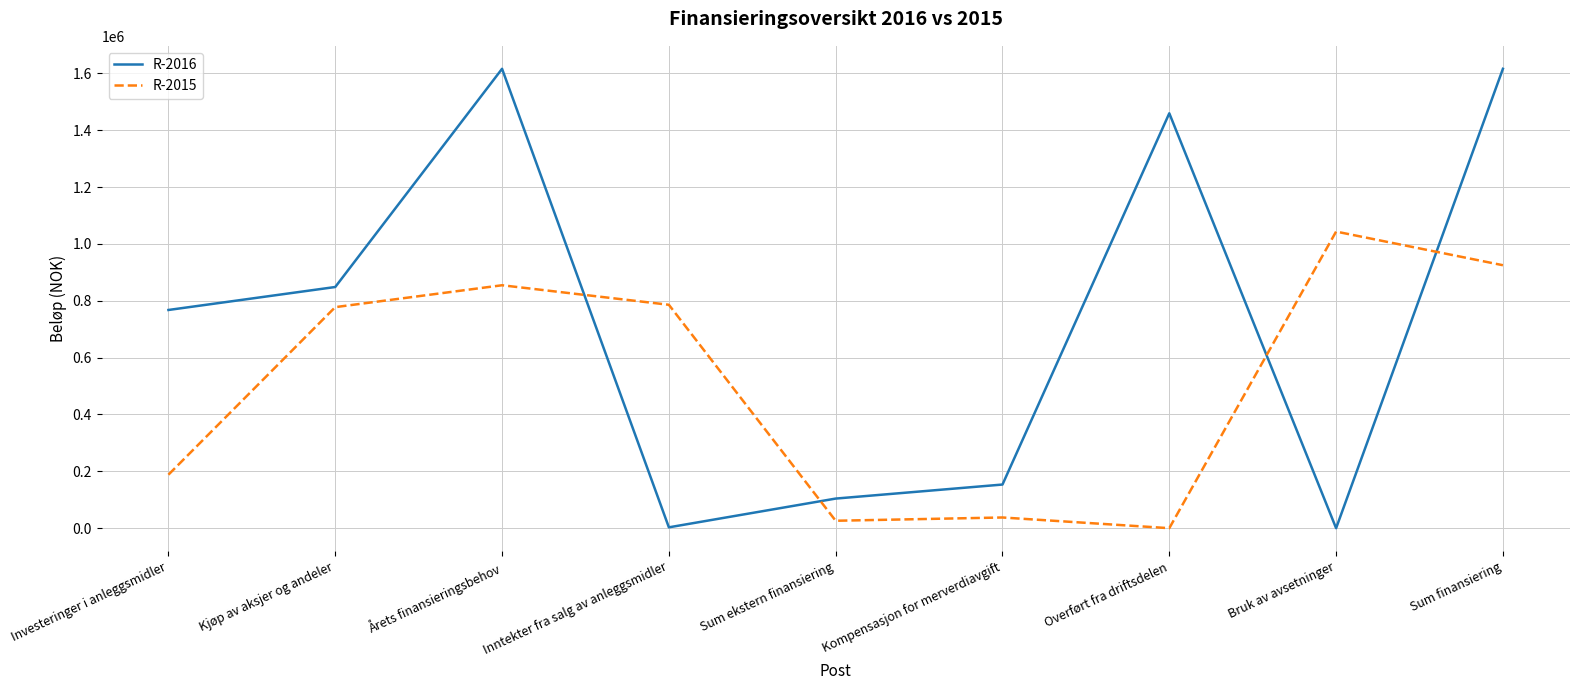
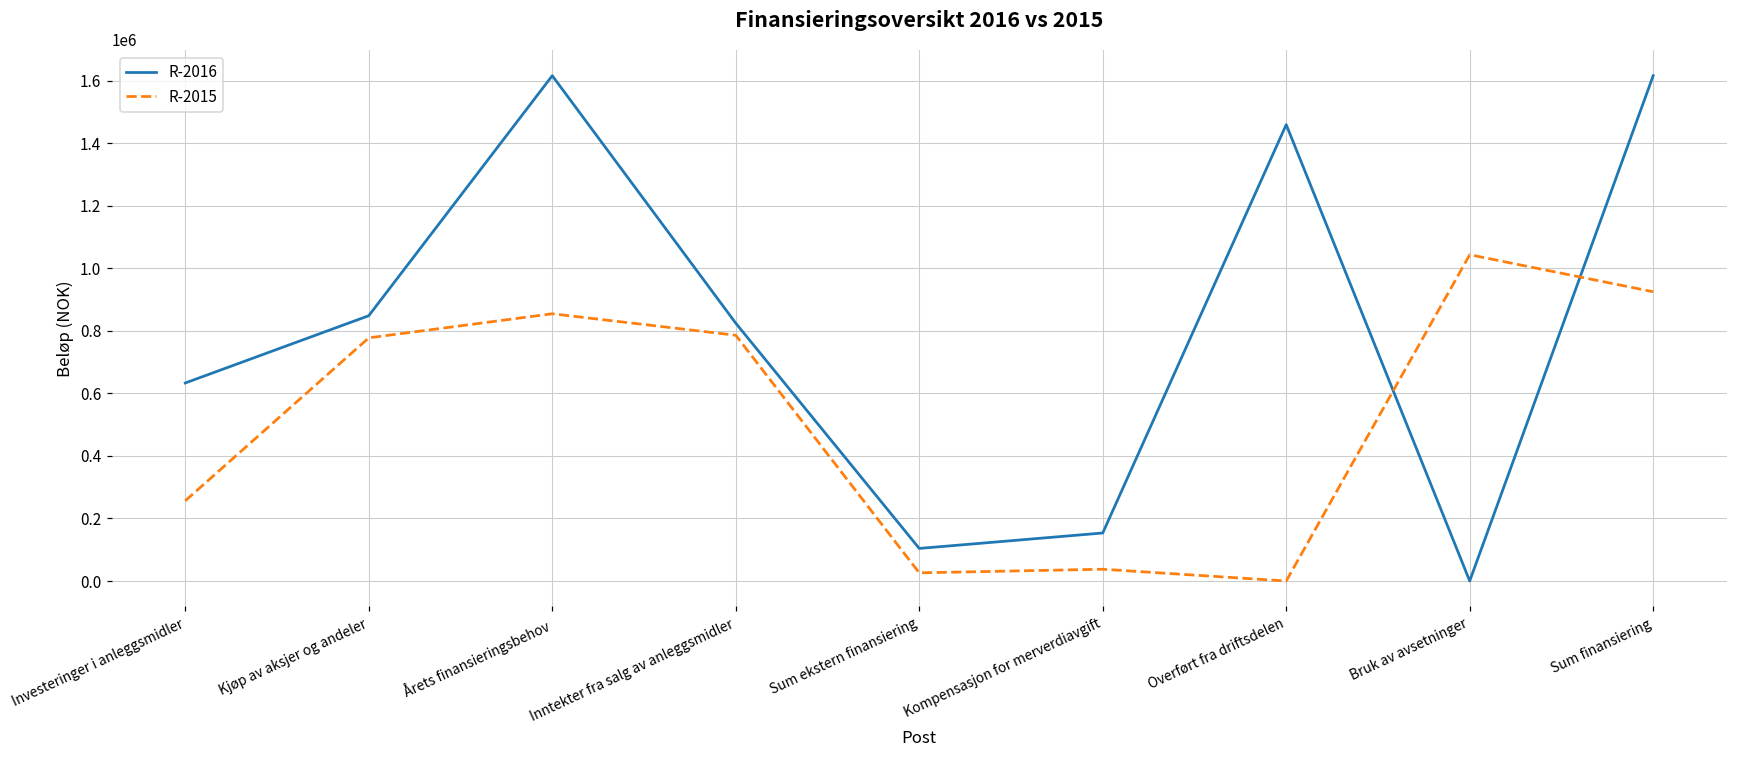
R-2016, Investeringer i anleggsmidler: 770000 -> 630000
R-2015, Investeringer i anleggsmidler: 190000 -> 260000
R-2016, Inntekter fra salg av anleggsmidler: 0 -> 820000
